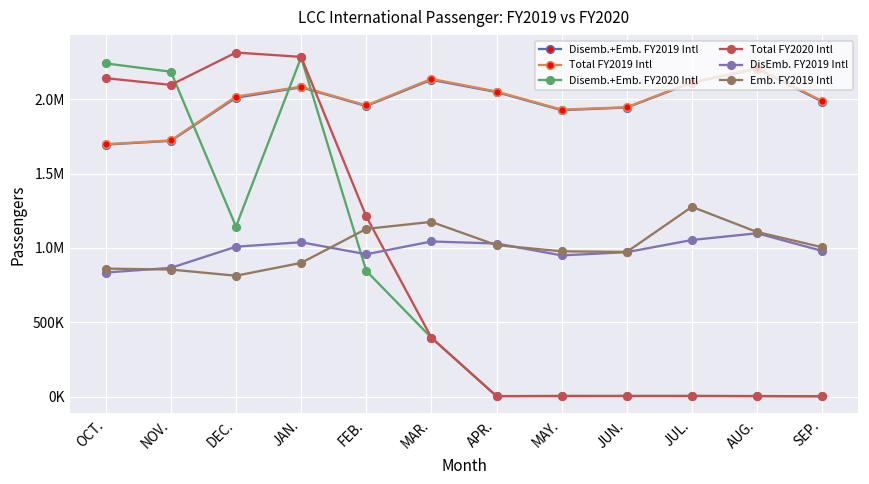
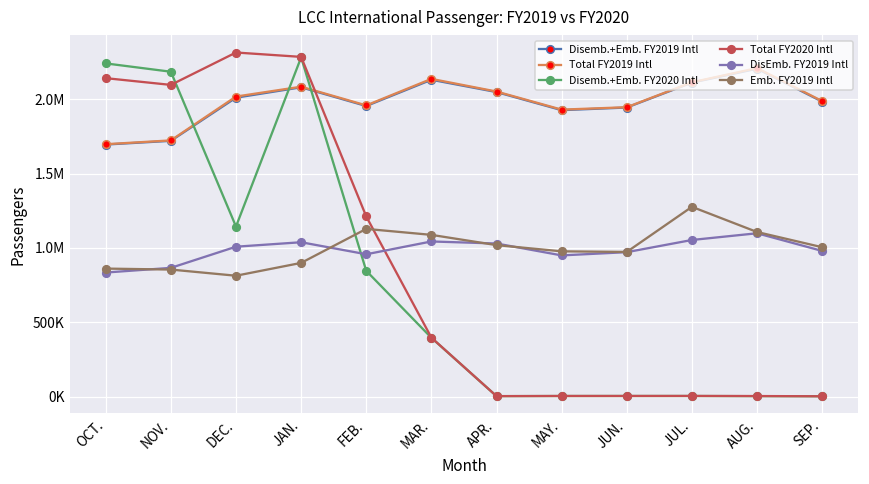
Emb. FY2019 Intl, MAR.: 1180000 -> 1090000
